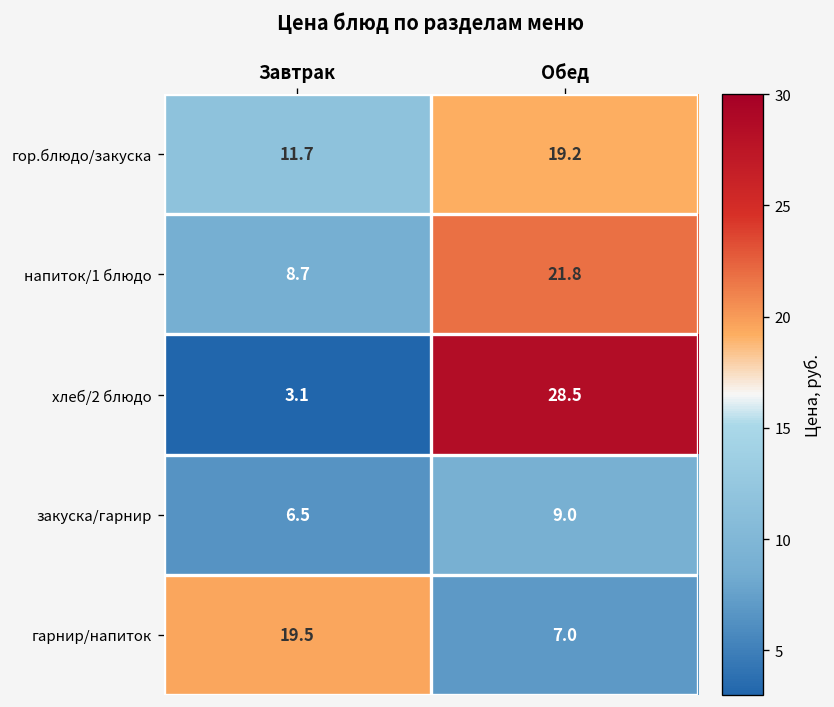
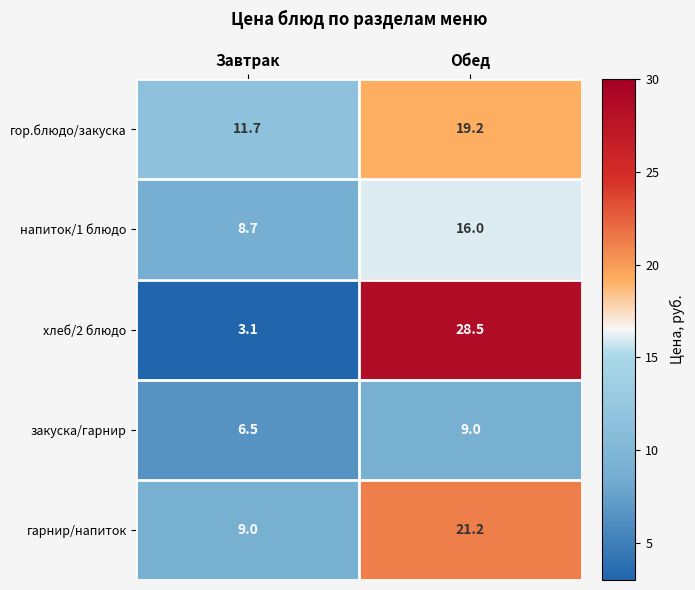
напиток/1 блюдо, Обед: 21.8 -> 16.0
гарнир/напиток, Завтрак: 19.5 -> 9.0
гарнир/напиток, Обед: 7.0 -> 21.2
